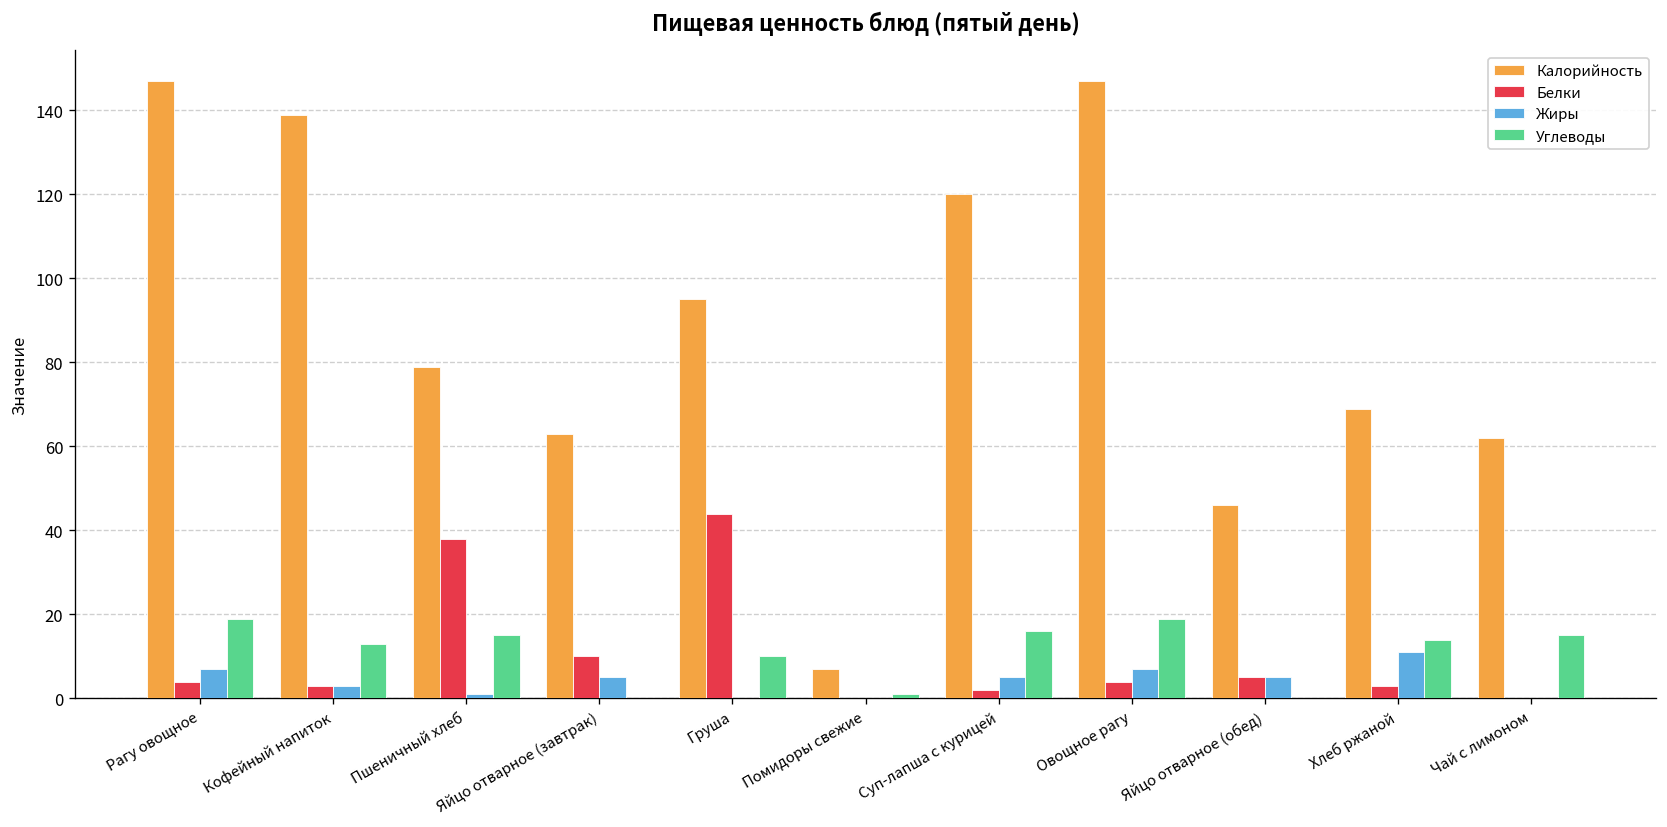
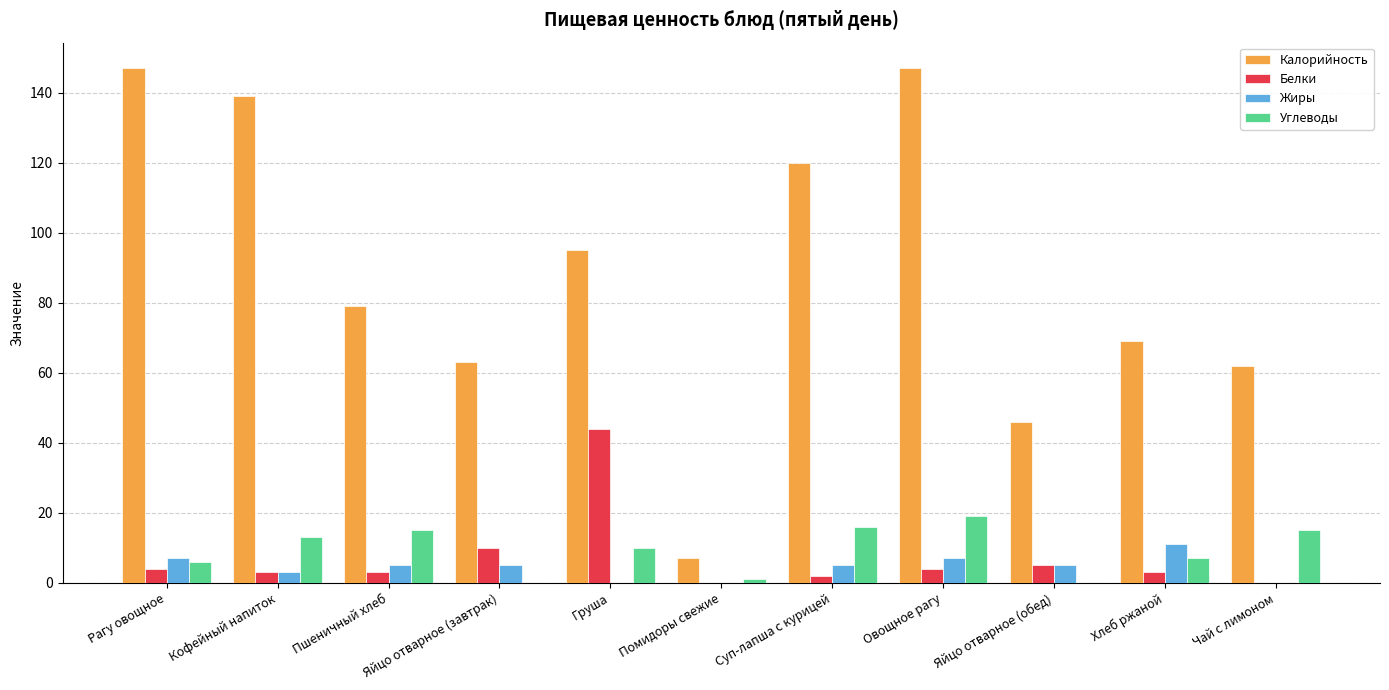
Углеводы, Рагу овощное: 19 -> 6
Белки, Пшеничный хлеб: 38 -> 3
Жиры, Пшеничный хлеб: 1 -> 5
Углеводы, Хлеб ржаной: 14 -> 7
